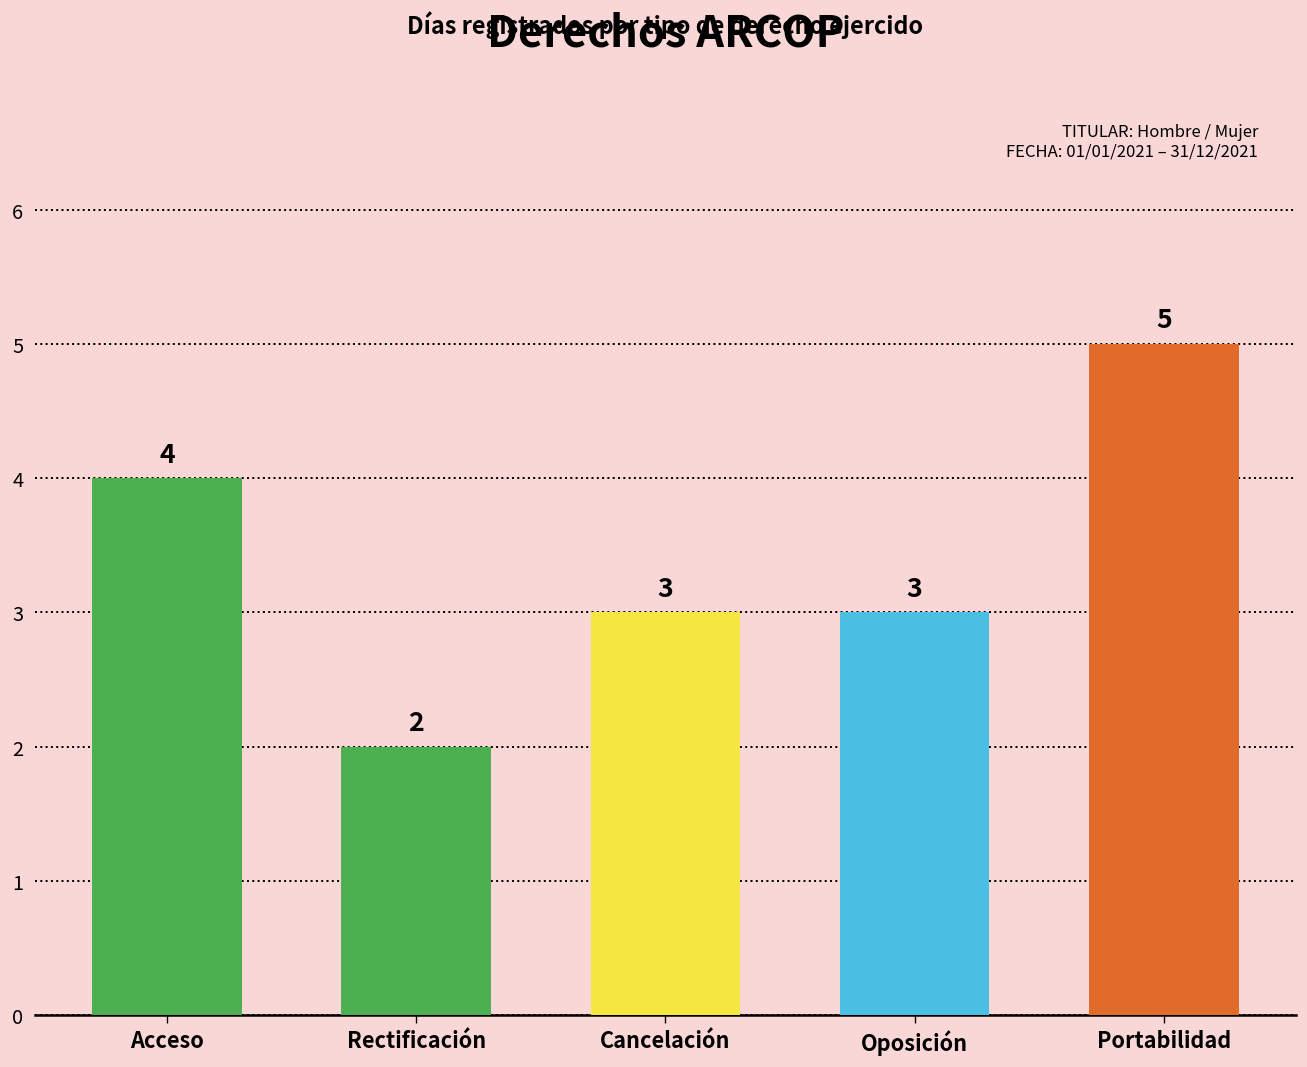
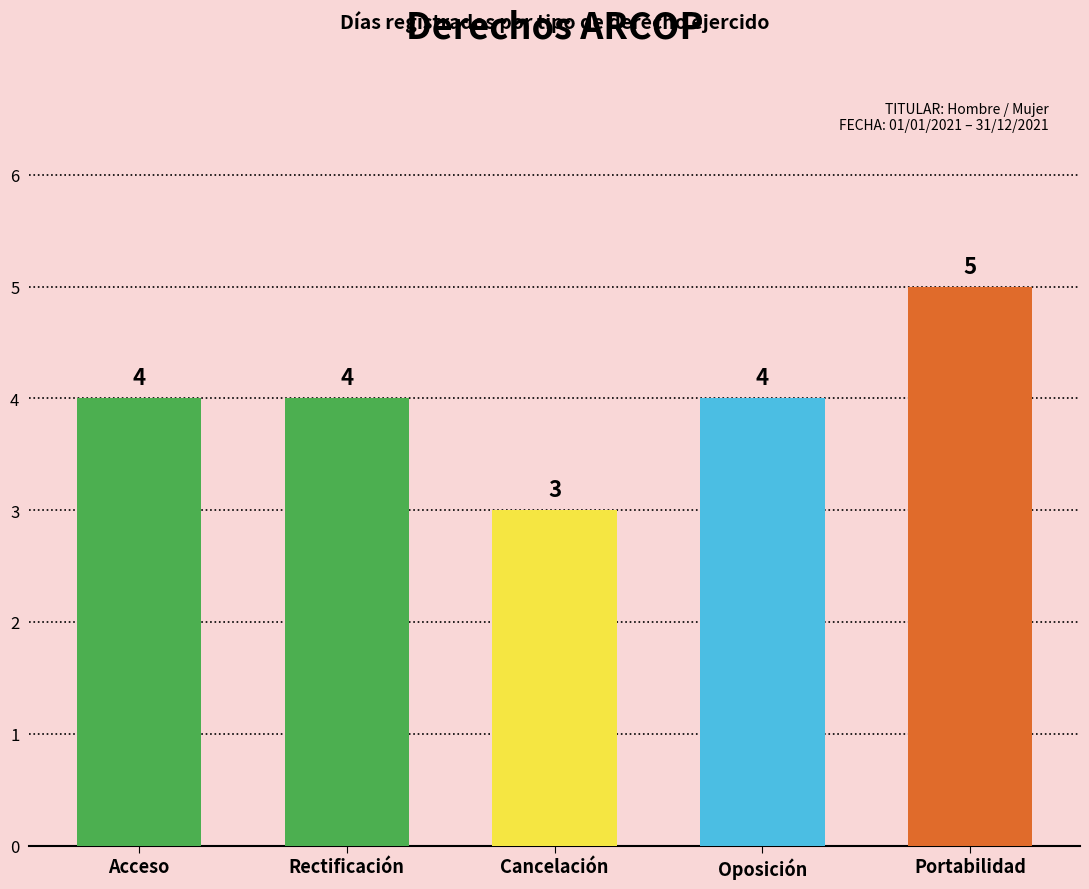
Rectificación: 2 -> 4
Oposición: 3 -> 4
